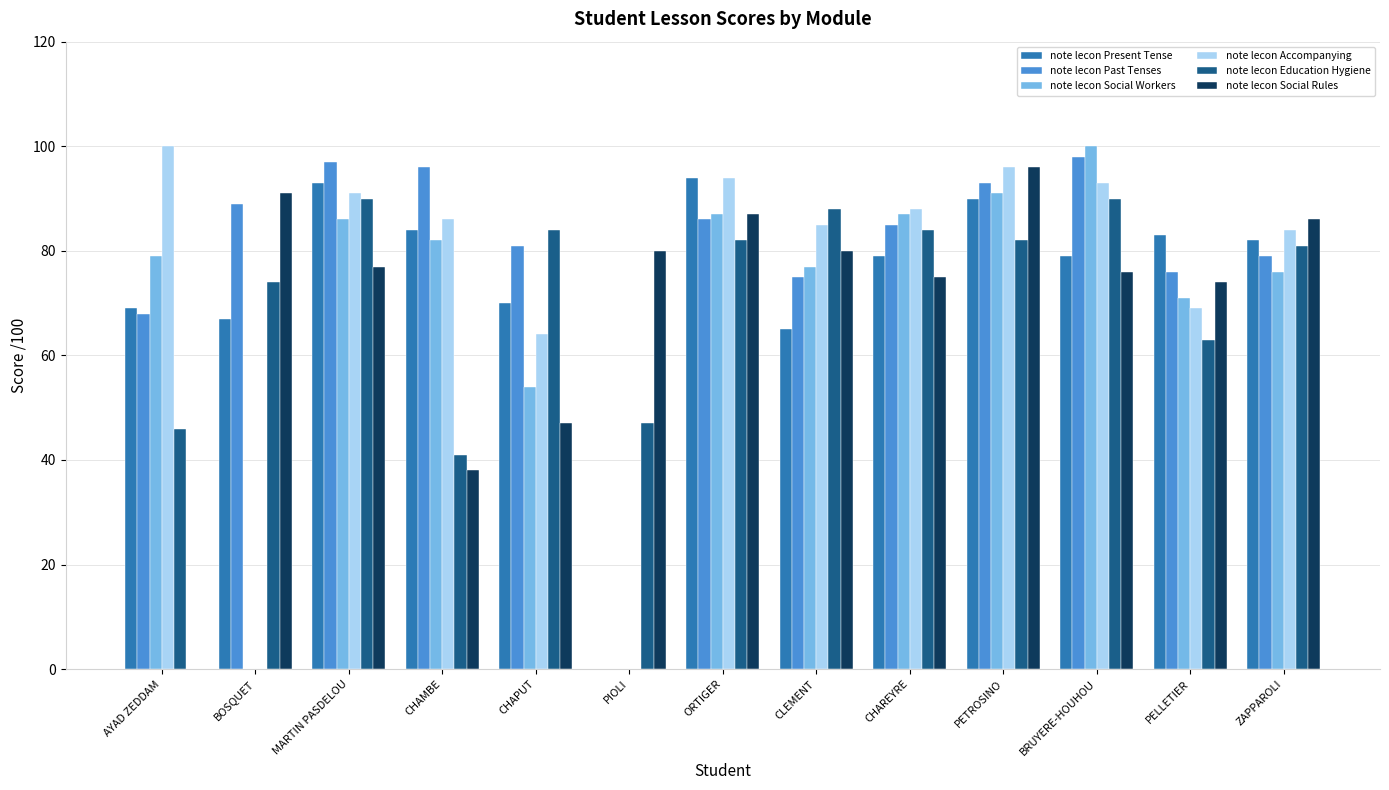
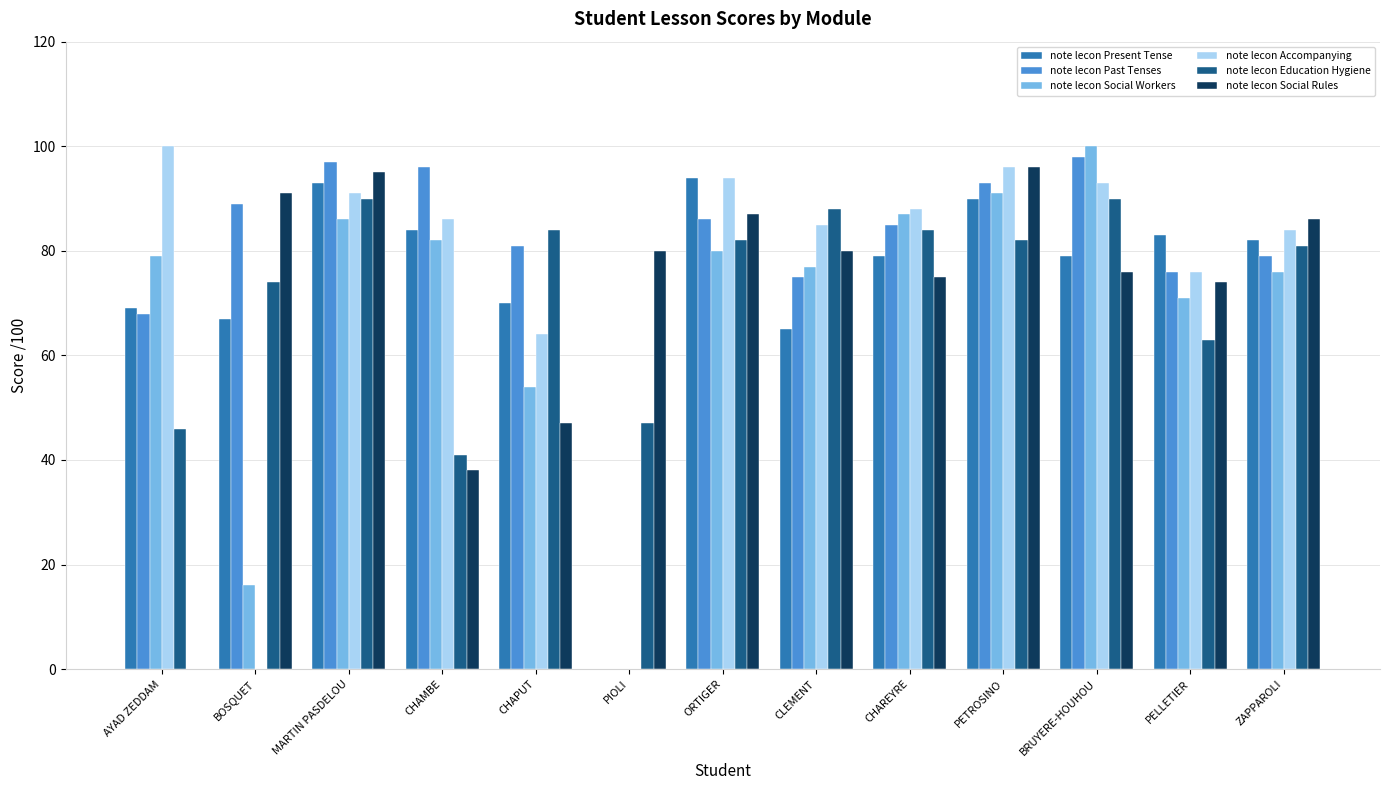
note lecon Social Workers, BOSQUET: 0 -> 16
note lecon Social Rules, MARTIN PASDELOU: 77 -> 95
note lecon Social Workers, ORTIGER: 87 -> 80
note lecon Accompanying, PELLETIER: 69 -> 76
